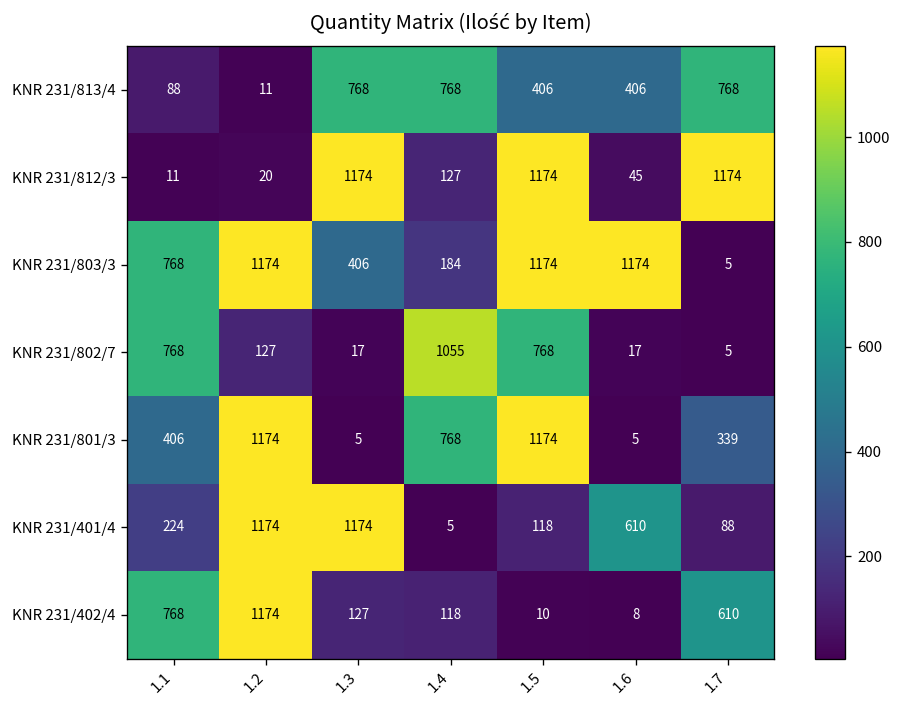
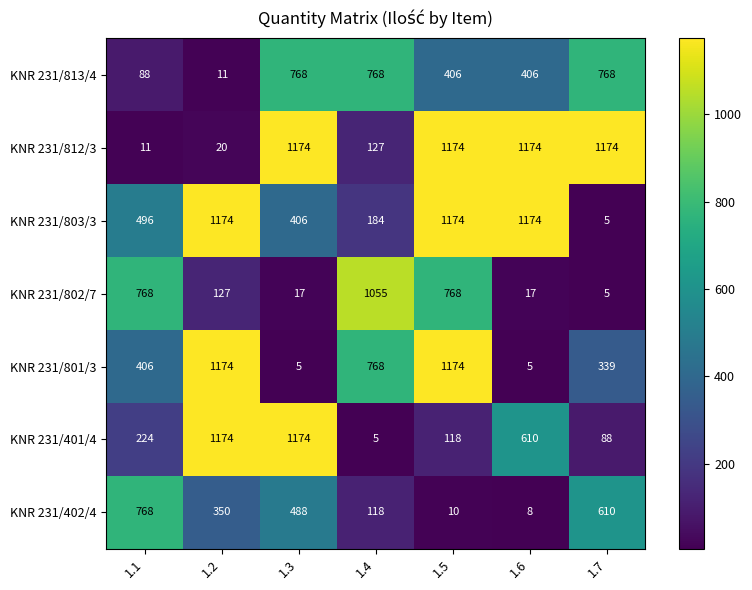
KNR 231/812/3, 1.6: 45 -> 1174
KNR 231/803/3, 1.1: 768 -> 496
KNR 231/402/4, 1.2: 1174 -> 350
KNR 231/402/4, 1.3: 127 -> 488
